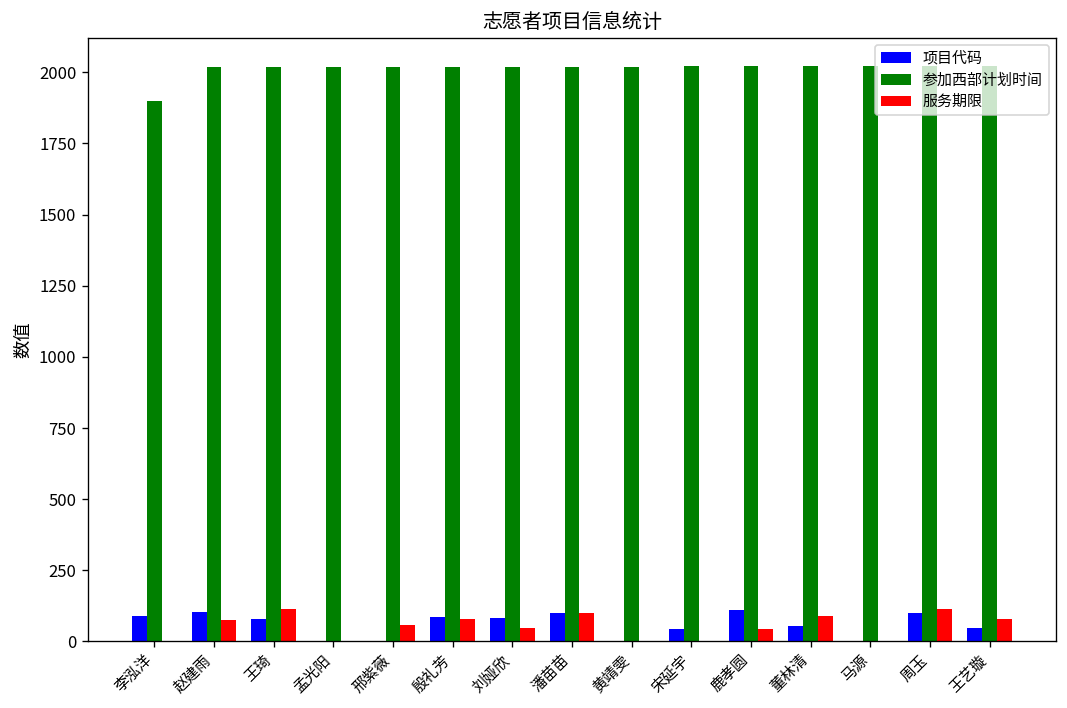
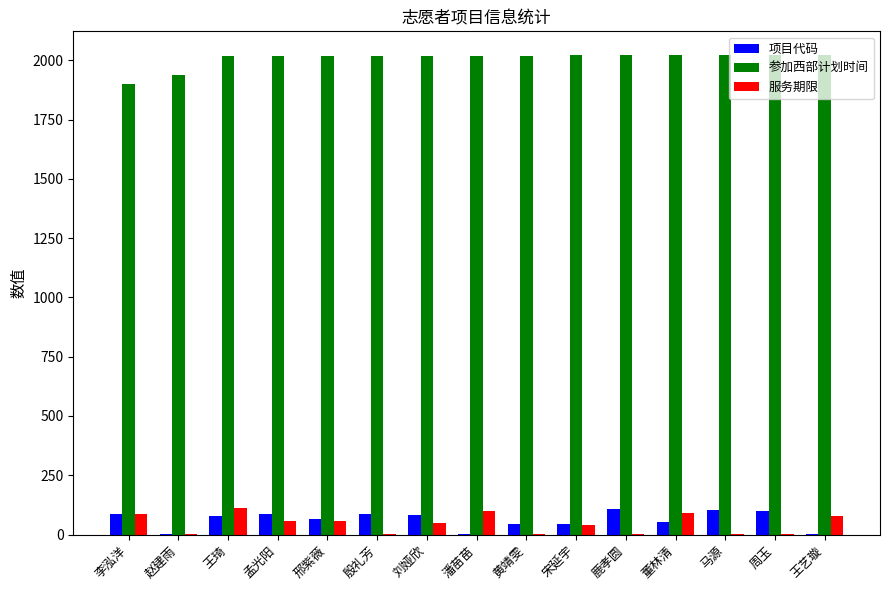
服务期限, 李泓洋: 0 -> 90
项目代码, 赵建雨: 110 -> 0
参加西部计划时间, 赵建雨: 2020 -> 1940
服务期限, 赵建雨: 80 -> 0
项目代码, 孟光阳: 0 -> 90
服务期限, 孟光阳: 0 -> 60
项目代码, 邢紫薇: 0 -> 70
服务期限, 殷礼芳: 80 -> 0
项目代码, 潘苗苗: 100 -> 0
项目代码, 黄靖雯: 0 -> 50
服务期限, 宋延宇: 0 -> 40
服务期限, 鹿孝圆: 40 -> 0
项目代码, 马源: 0 -> 100
服务期限, 周玉: 110 -> 0
项目代码, 王艺璇: 50 -> 0
